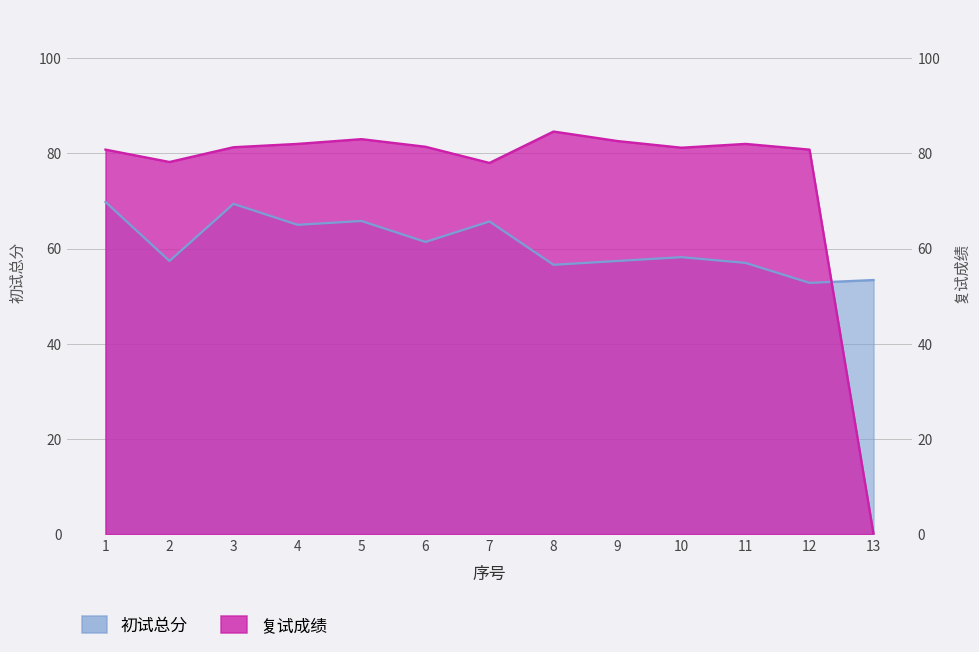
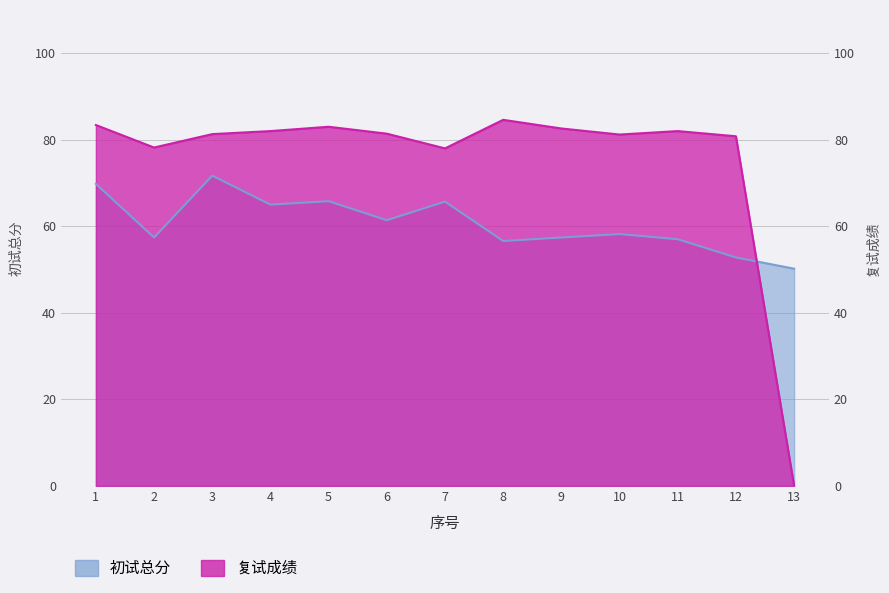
复试成绩, 1: 81 -> 83
初试总分, 3: 69 -> 72
初试总分, 13: 53 -> 50
